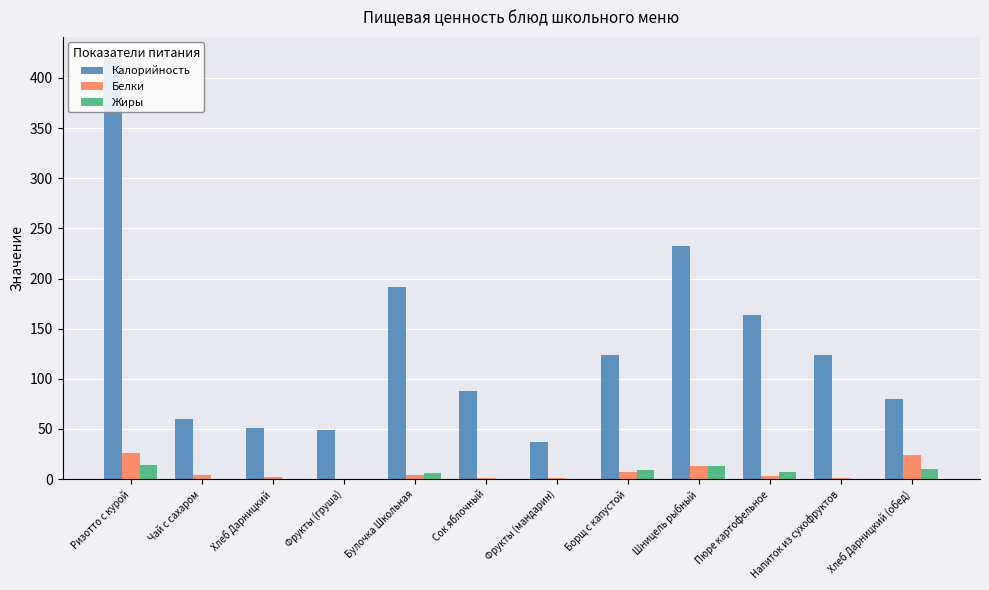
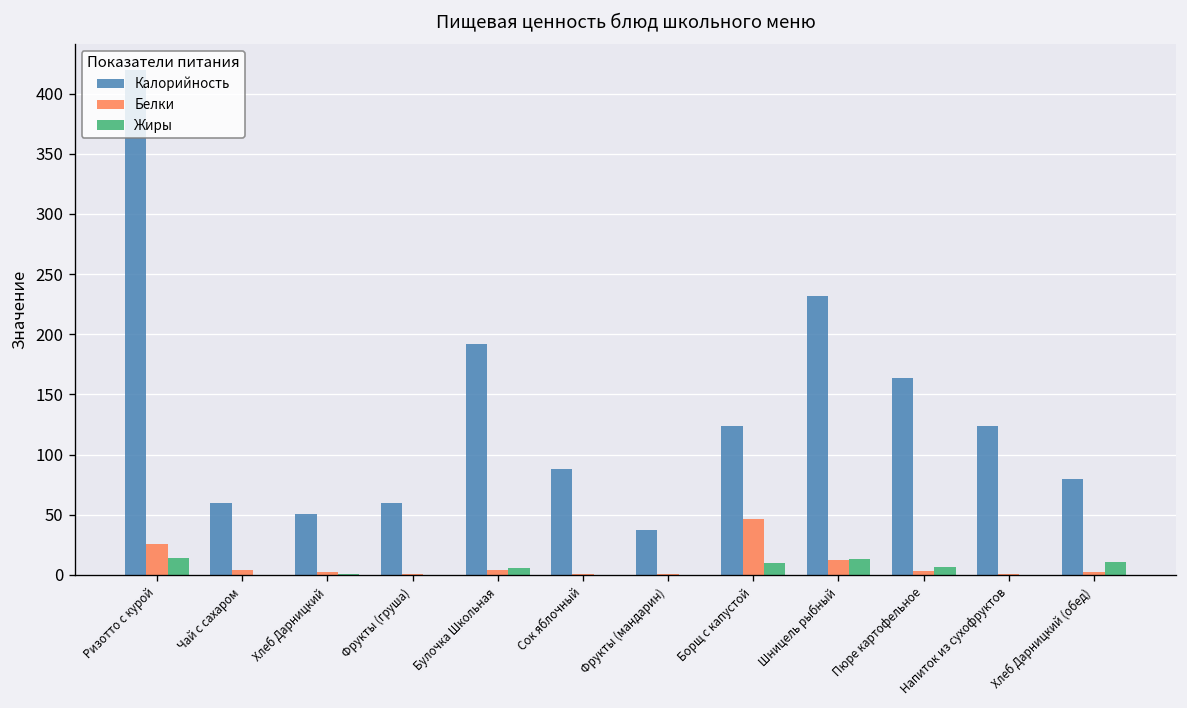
Калорийность, Фрукты (груша): 49 -> 60
Белки, Борщ с капустой: 8 -> 47
Белки, Хлеб Дарницкий (обед): 24 -> 3
